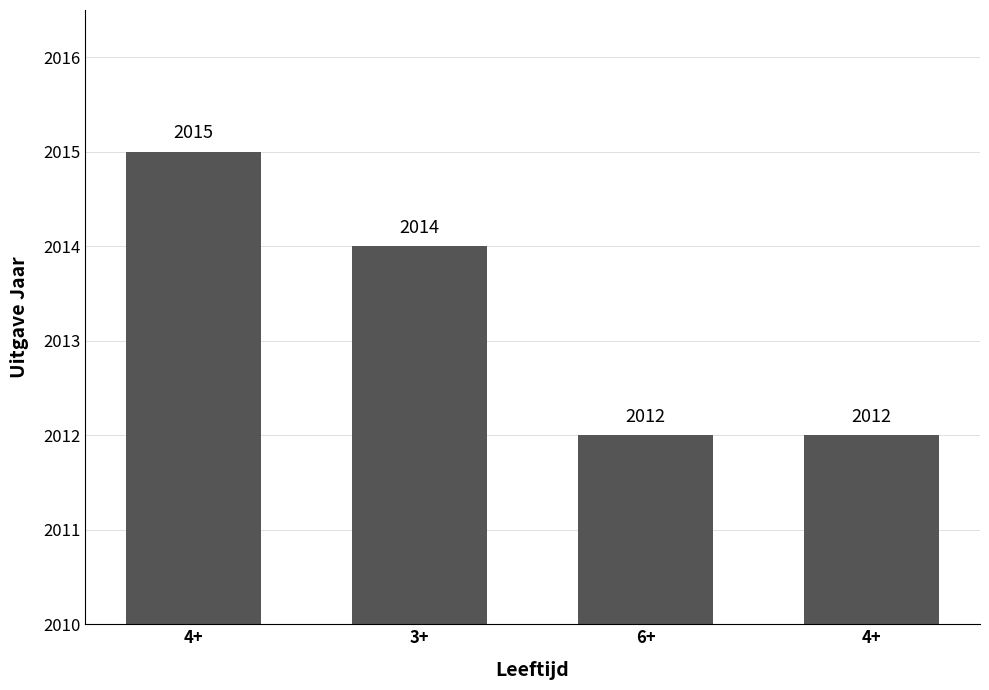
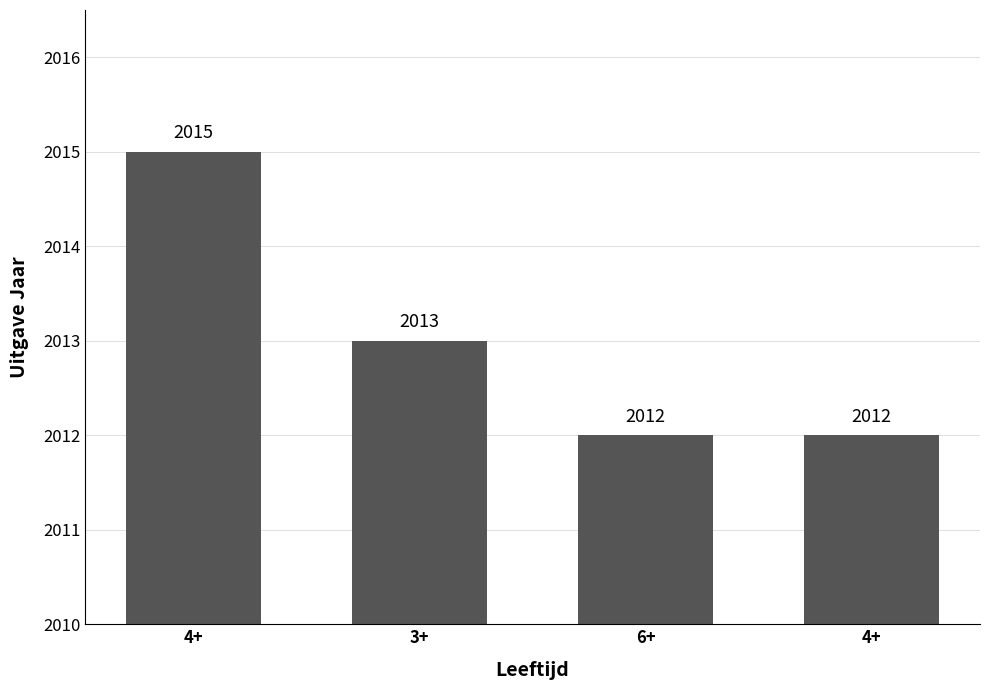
3+: 2014 -> 2013
